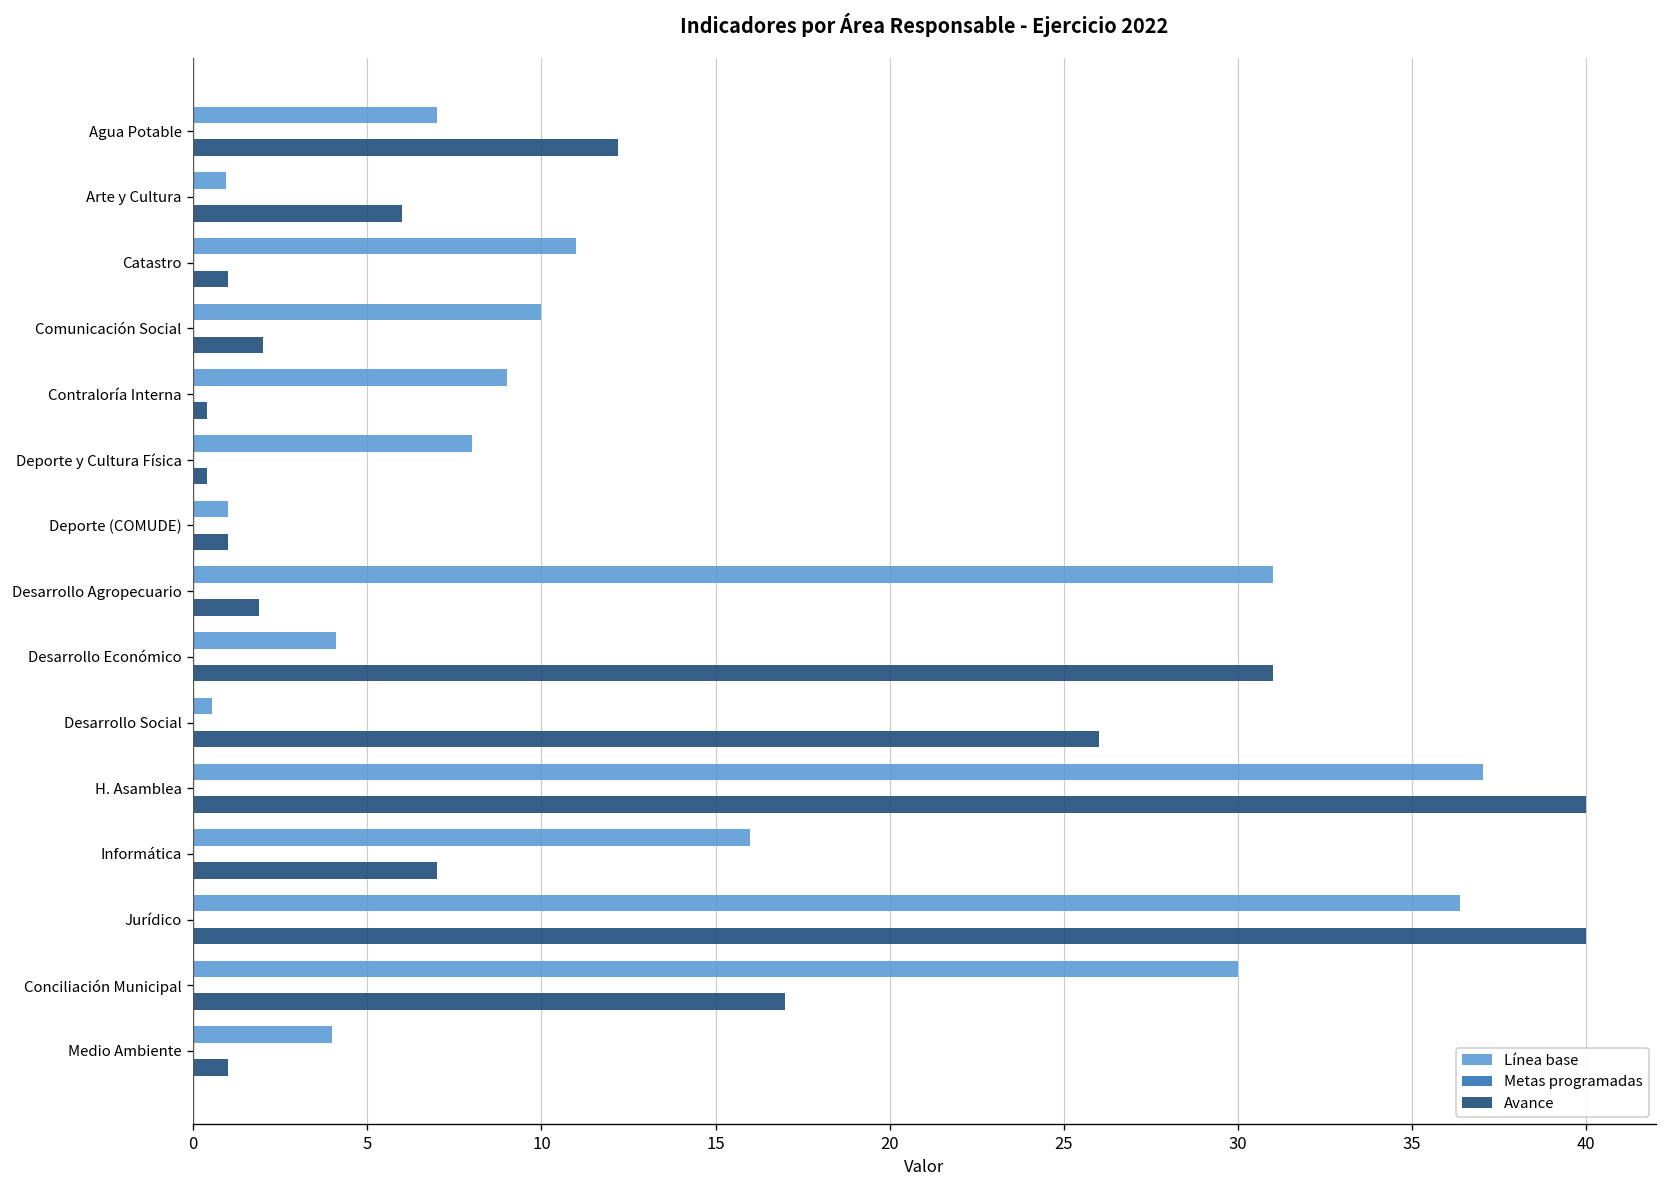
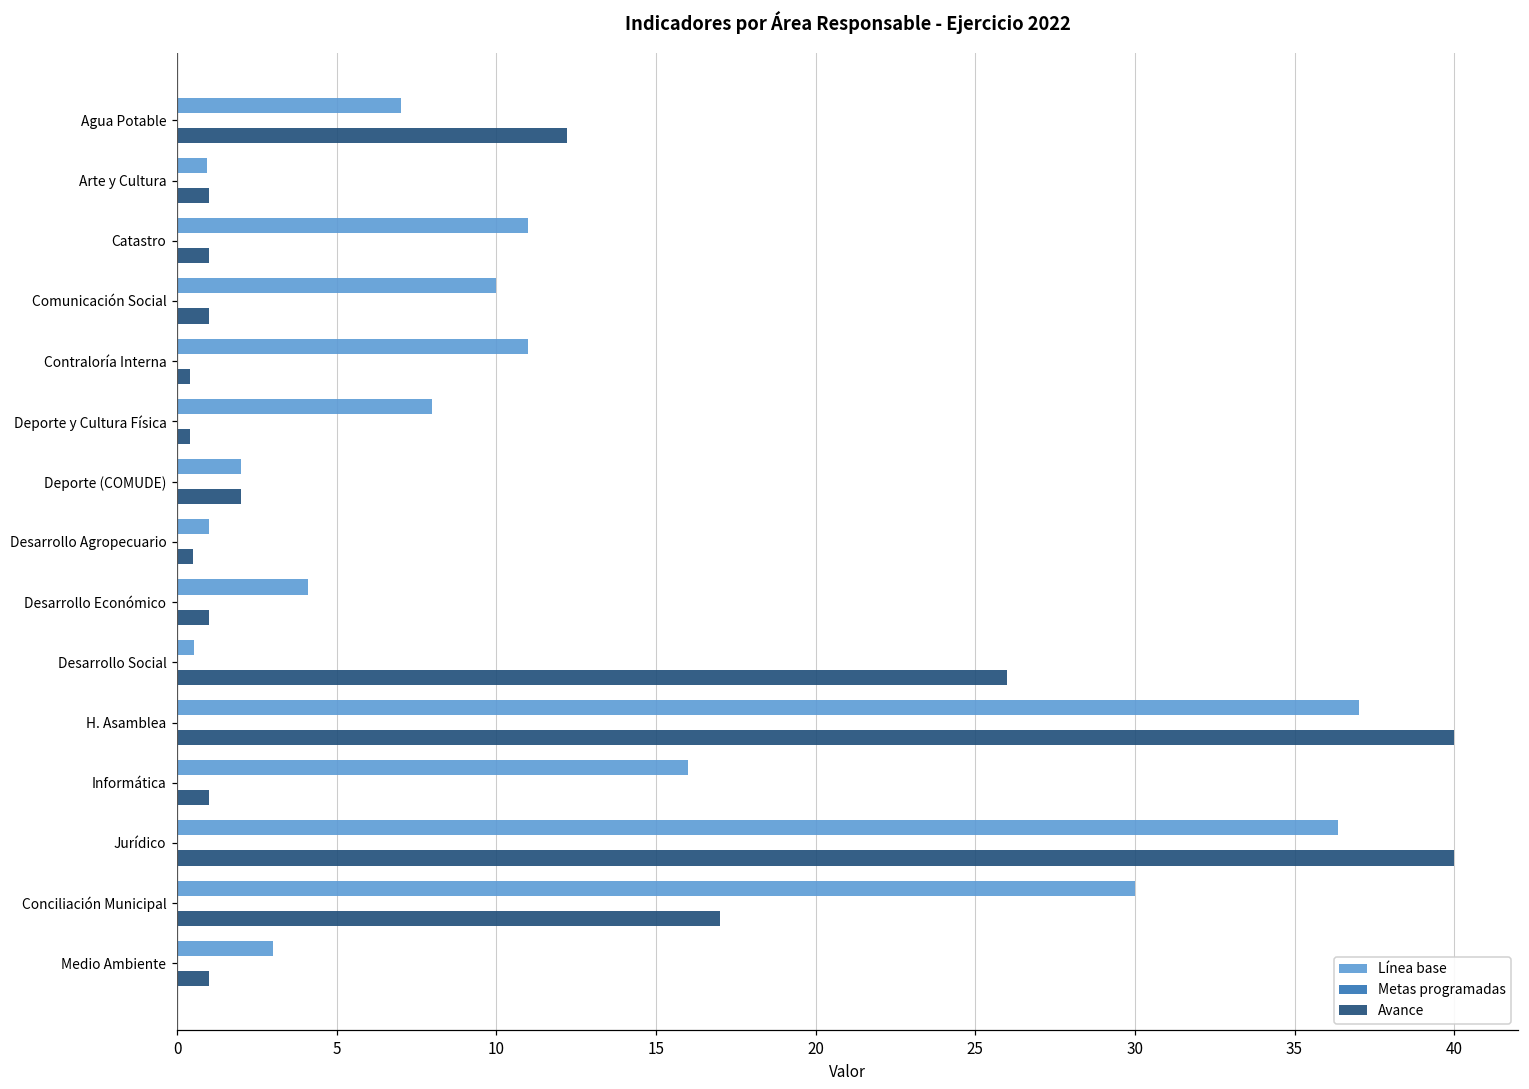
Avance, Arte y Cultura: 6 -> 1
Avance, Comunicación Social: 2 -> 1
Línea base, Contraloría Interna: 9 -> 11
Línea base, Deporte (COMUDE): 1 -> 2
Avance, Deporte (COMUDE): 1 -> 2
Línea base, Desarrollo Agropecuario: 31 -> 1
Avance, Desarrollo Agropecuario: 1.9 -> 0.5
Avance, Desarrollo Económico: 31 -> 1
Avance, Informática: 7 -> 1
Línea base, Medio Ambiente: 4 -> 3
